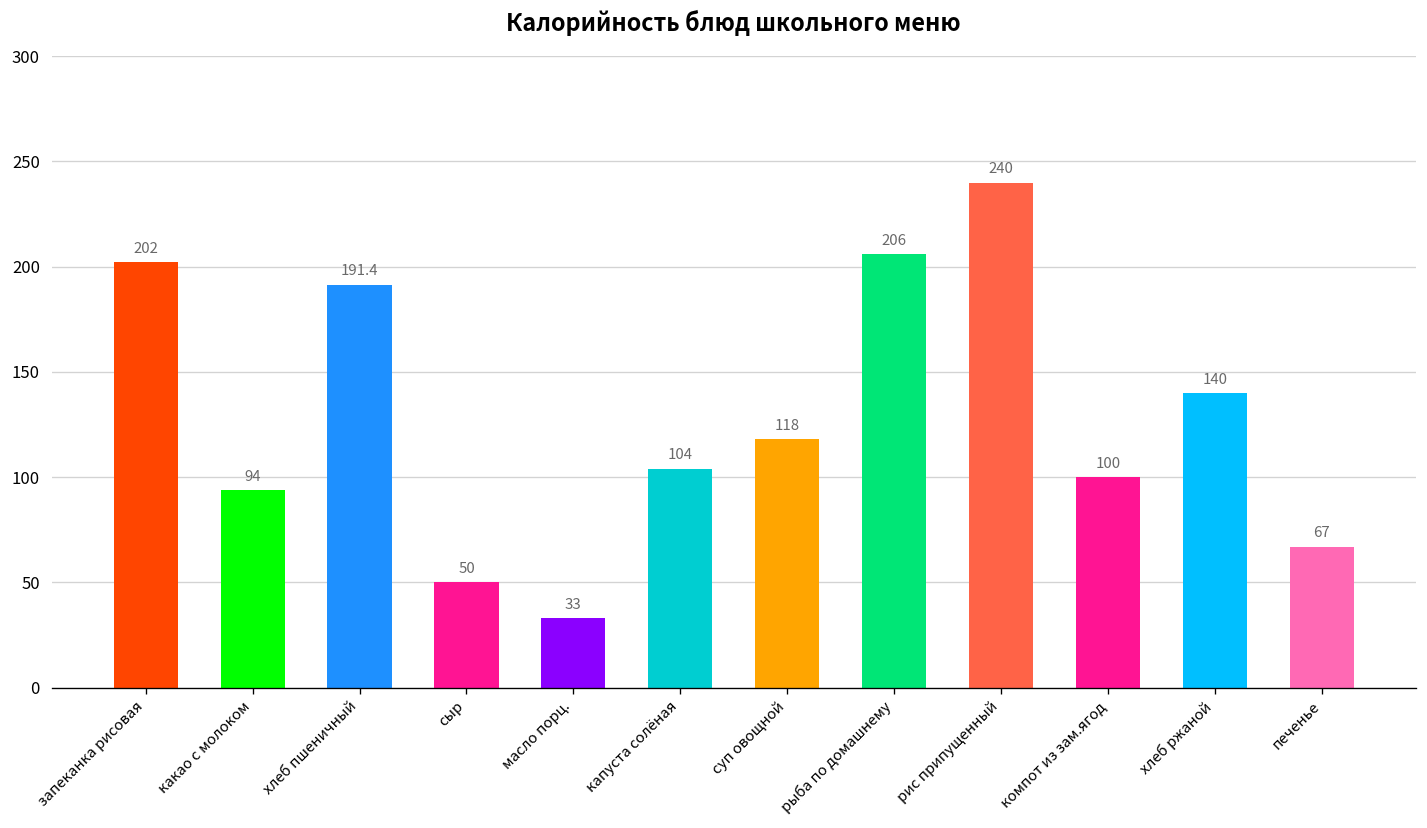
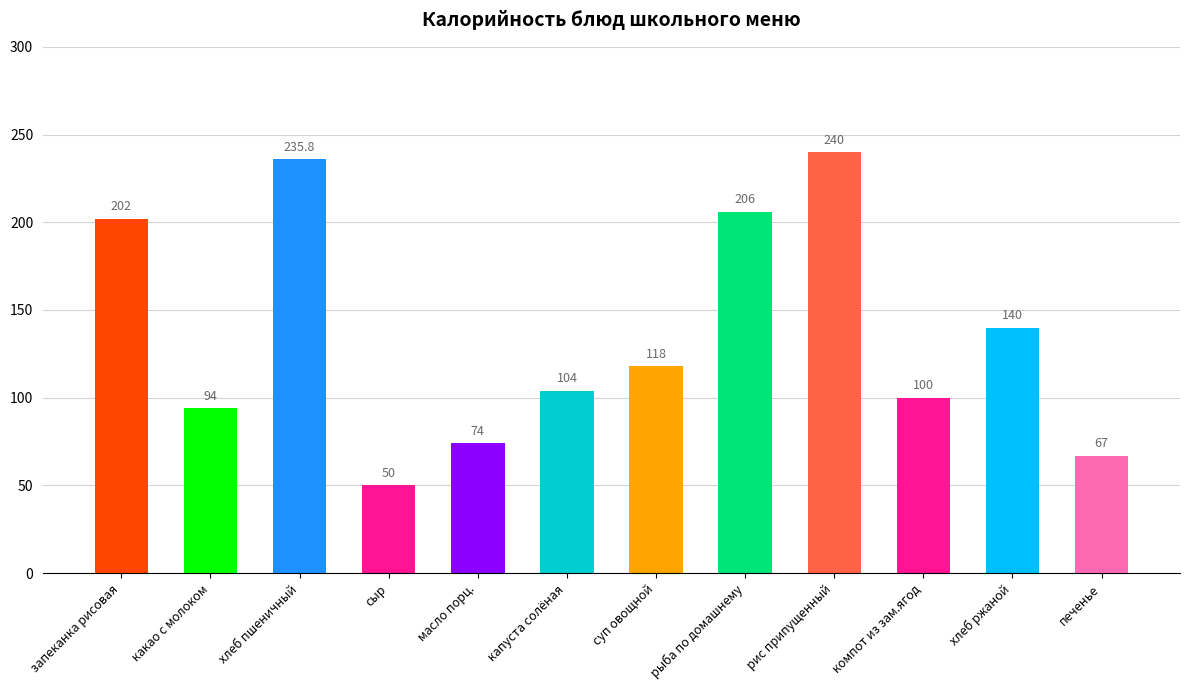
хлеб пшеничный: 191.4 -> 235.8
масло порц.: 33 -> 74
